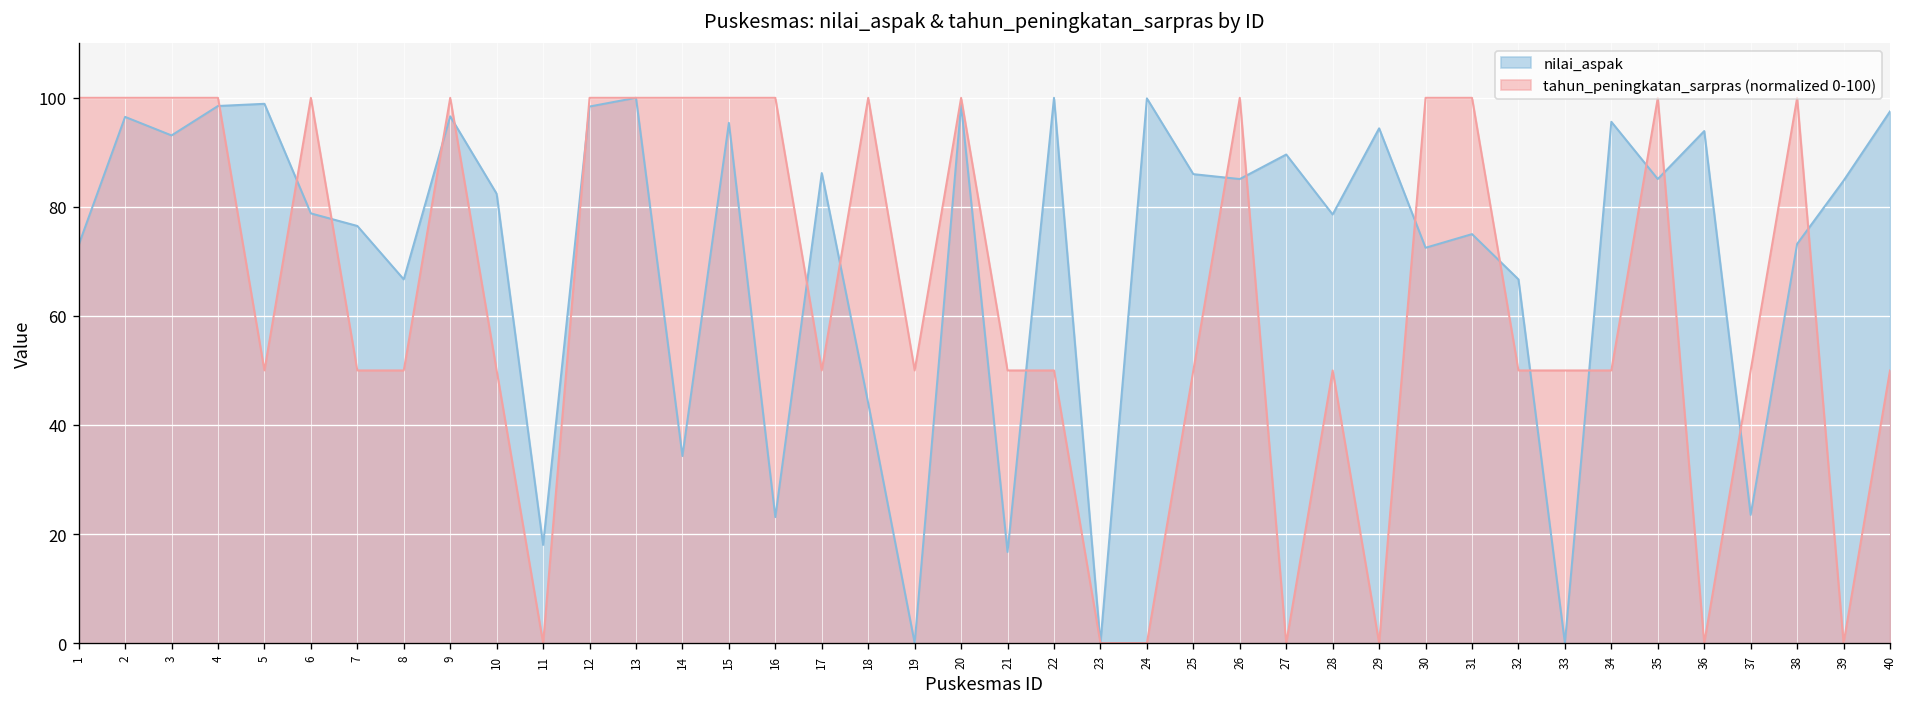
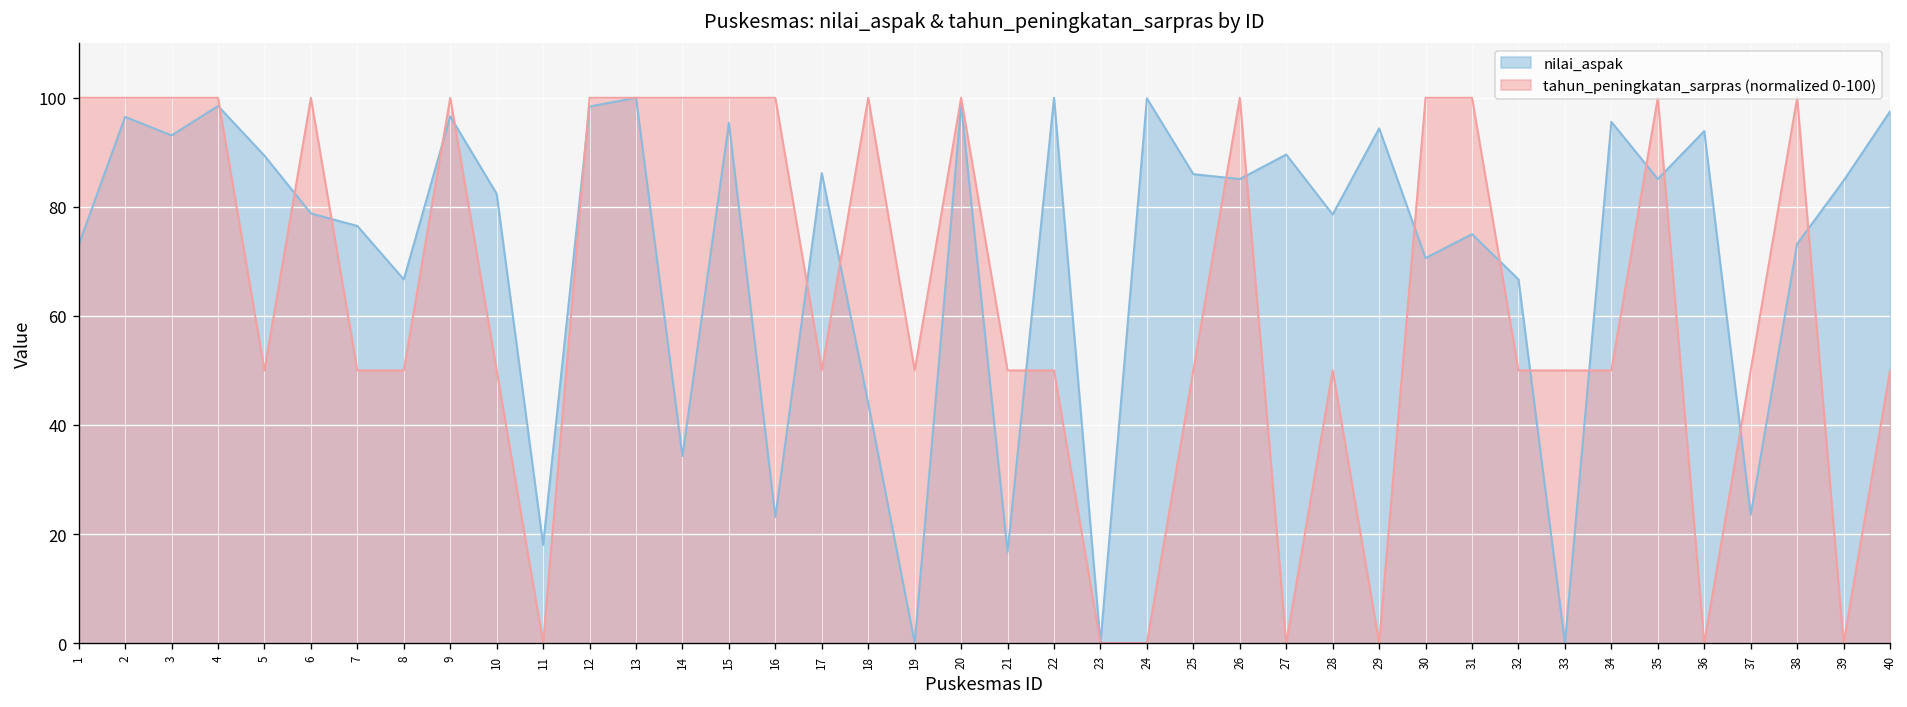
nilai_aspak, 5: 99 -> 89
nilai_aspak, 30: 73 -> 71
